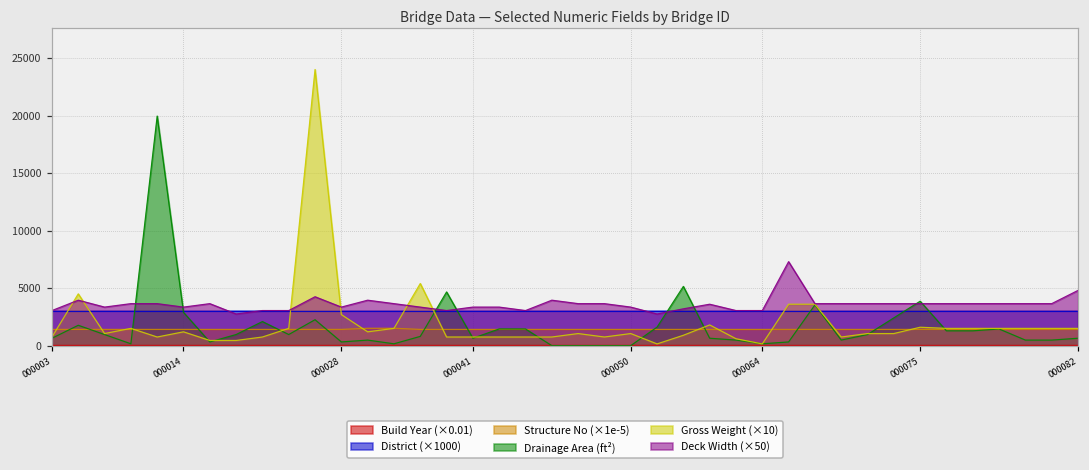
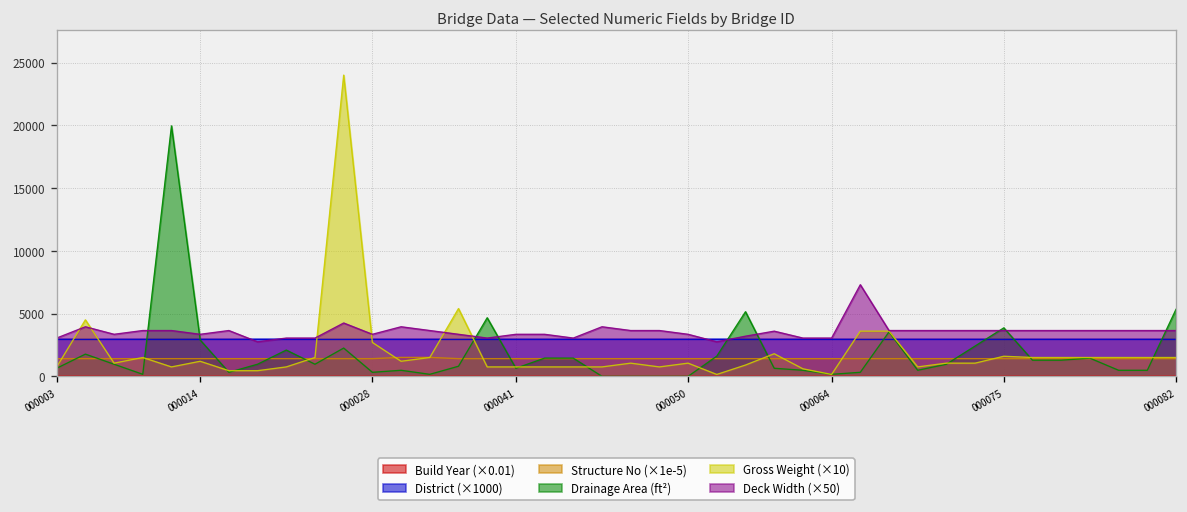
Drainage Area (ft²), 000082: 600 -> 5300
Deck Width (×50), 000082: 4800 -> 3700
